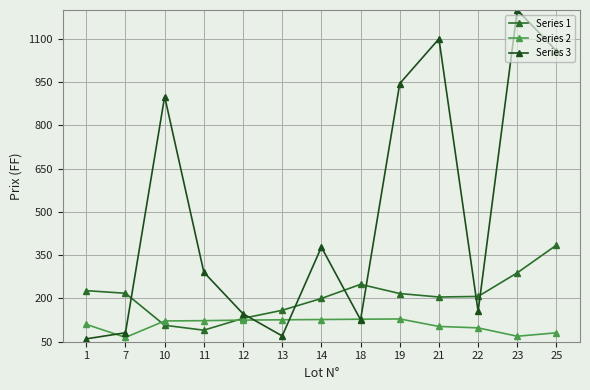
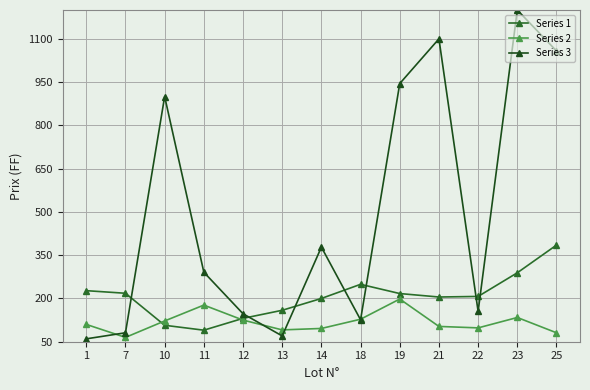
Series 2, 11: 120 -> 180
Series 2, 13: 130 -> 90
Series 2, 14: 130 -> 100
Series 2, 19: 130 -> 200
Series 2, 23: 70 -> 130
